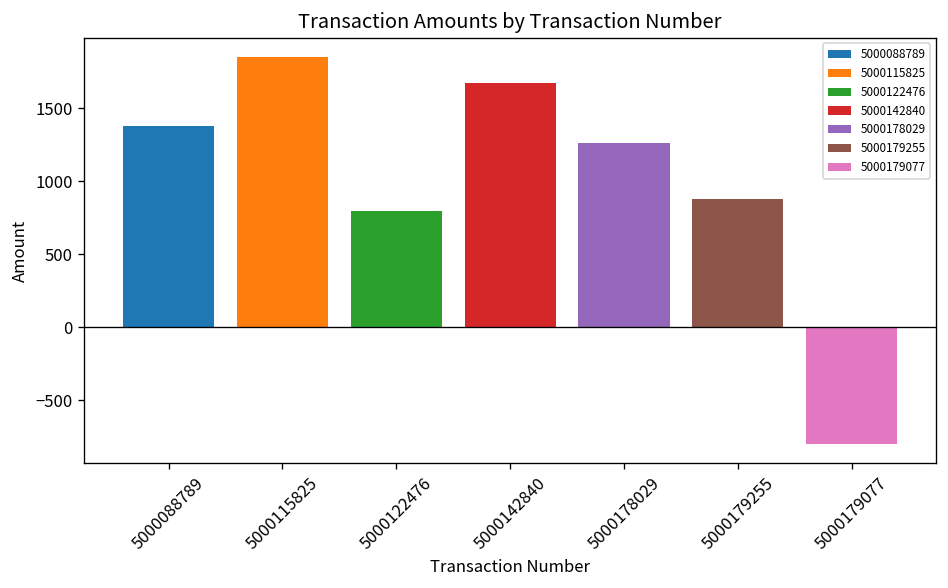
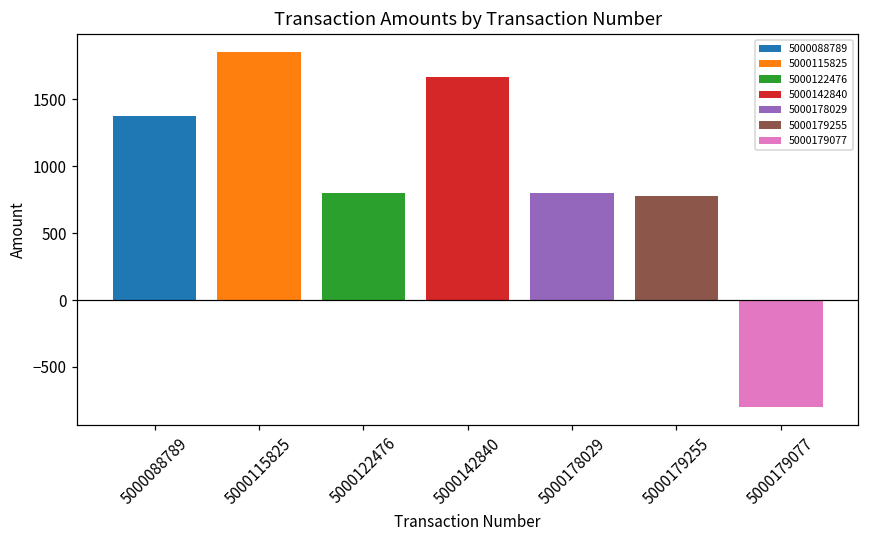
5000178029: 1260 -> 800
5000179255: 880 -> 780
